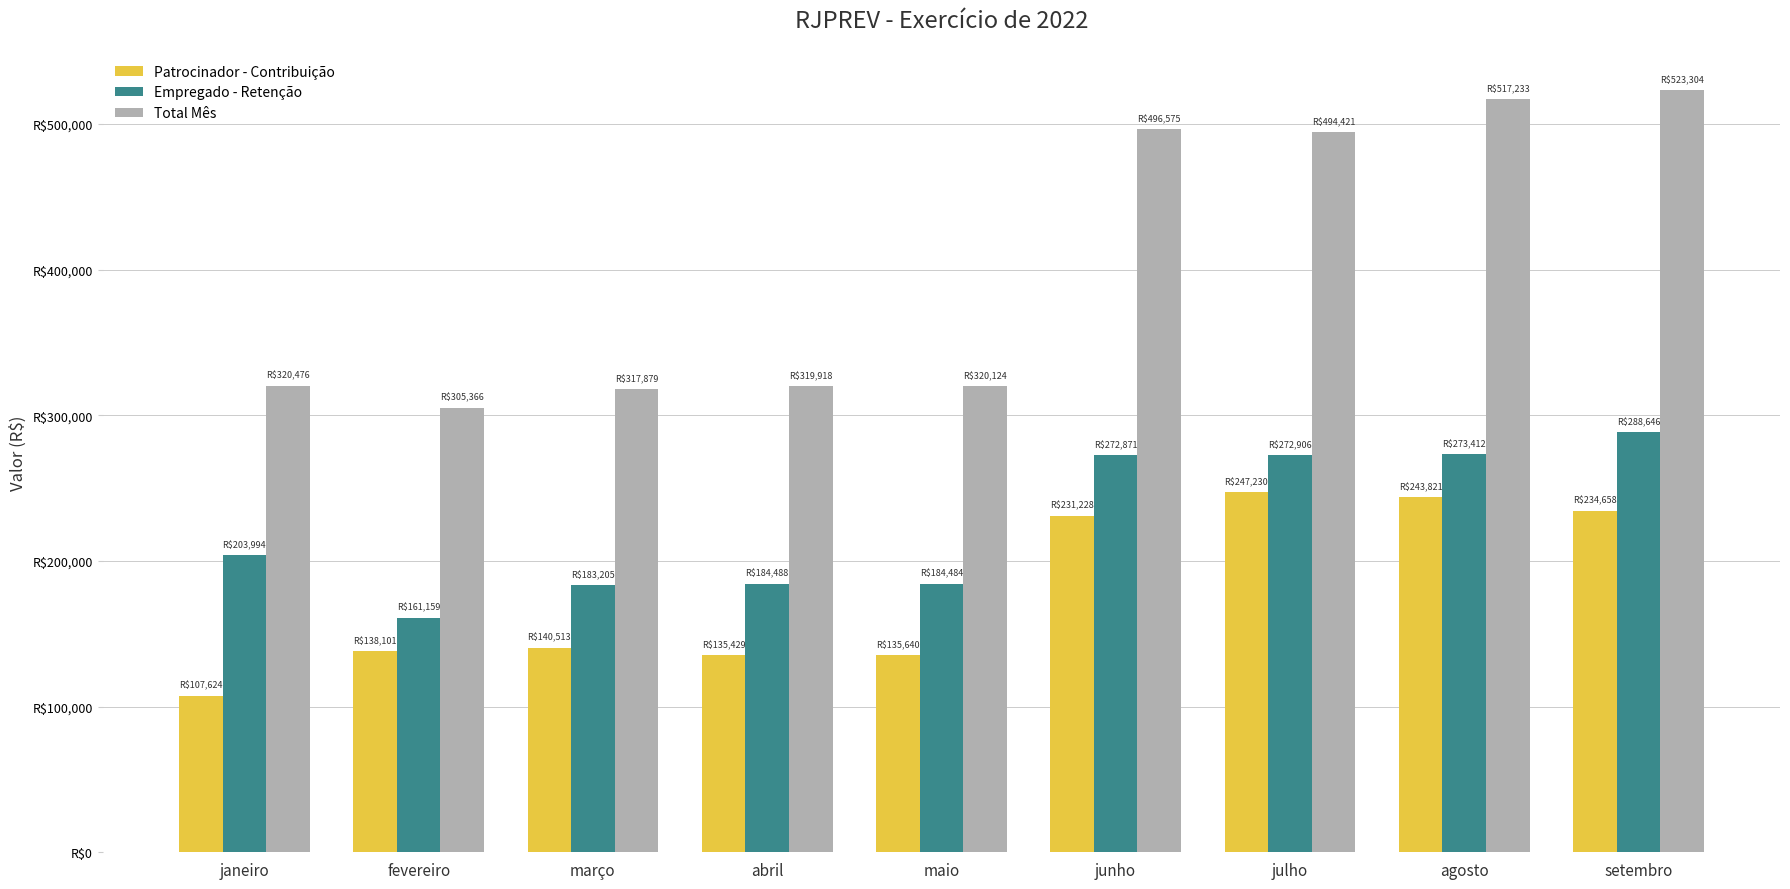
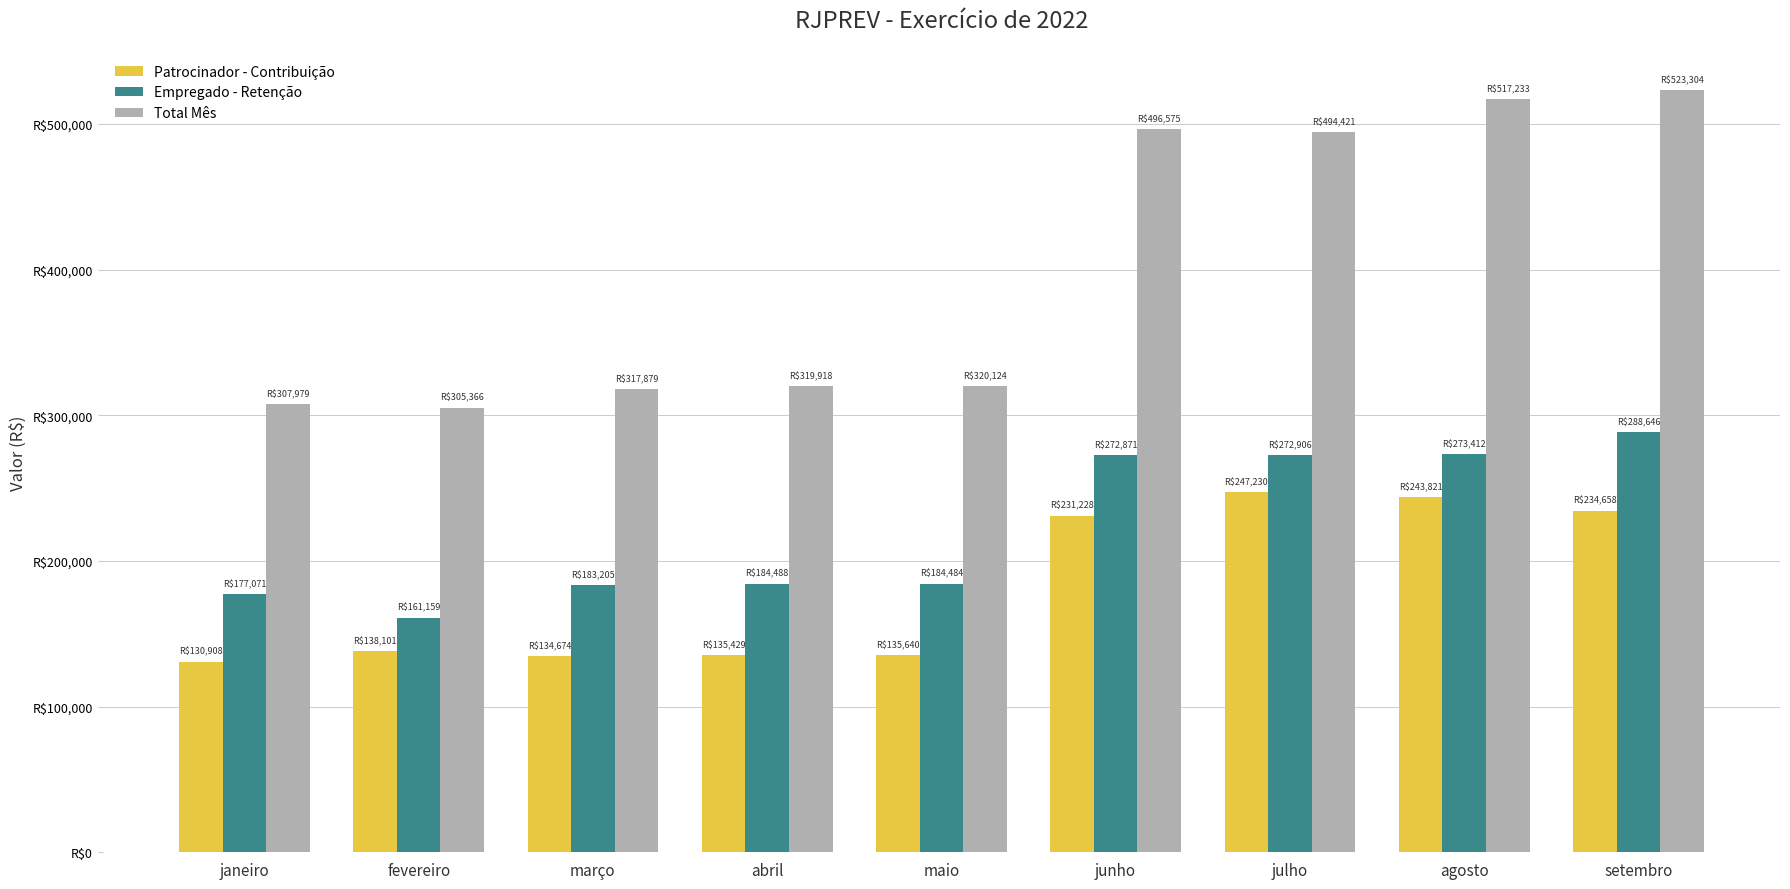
Patrocinador - Contribuição, janeiro: $107,624 -> $130,908
Empregado - Retenção, janeiro: $203,994 -> $177,071
Total Mês, janeiro: $320,476 -> $307,979
Patrocinador - Contribuição, março: $140,513 -> $134,674
